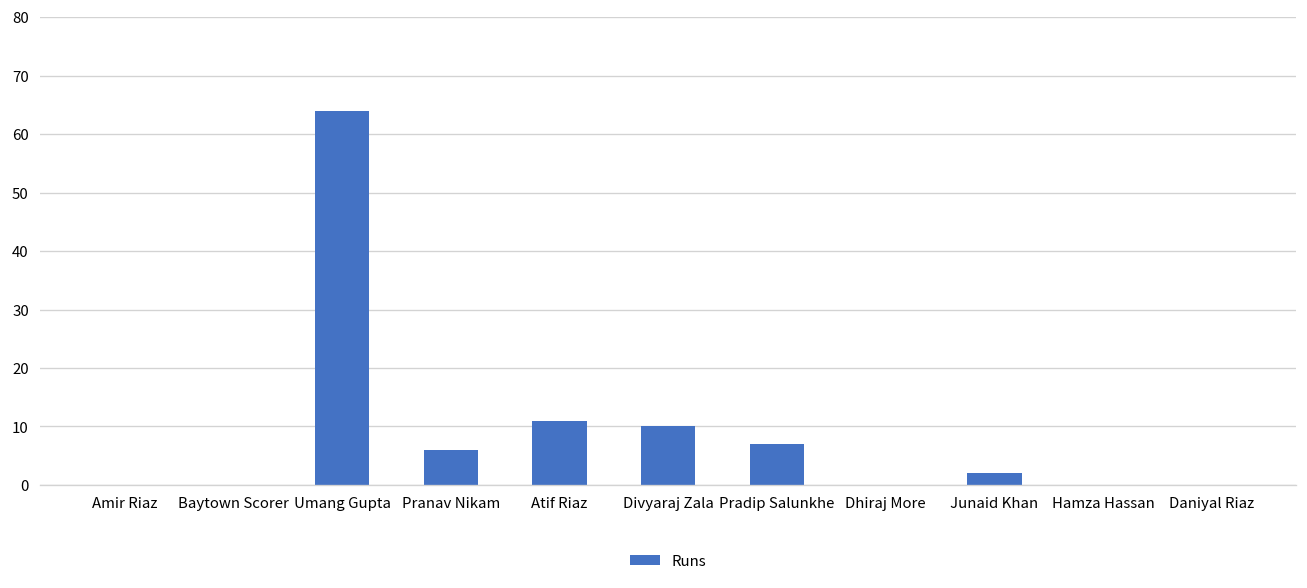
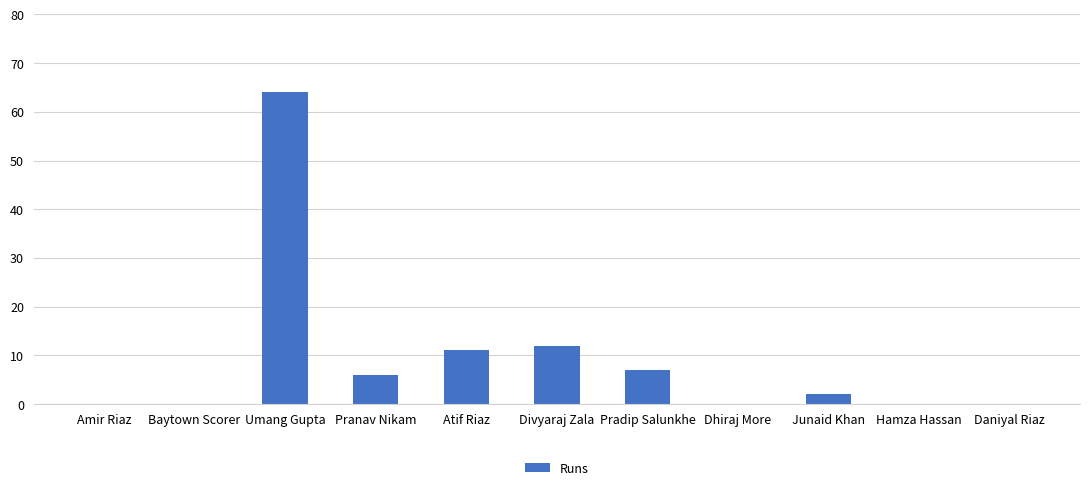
Divyaraj Zala: 10 -> 12
